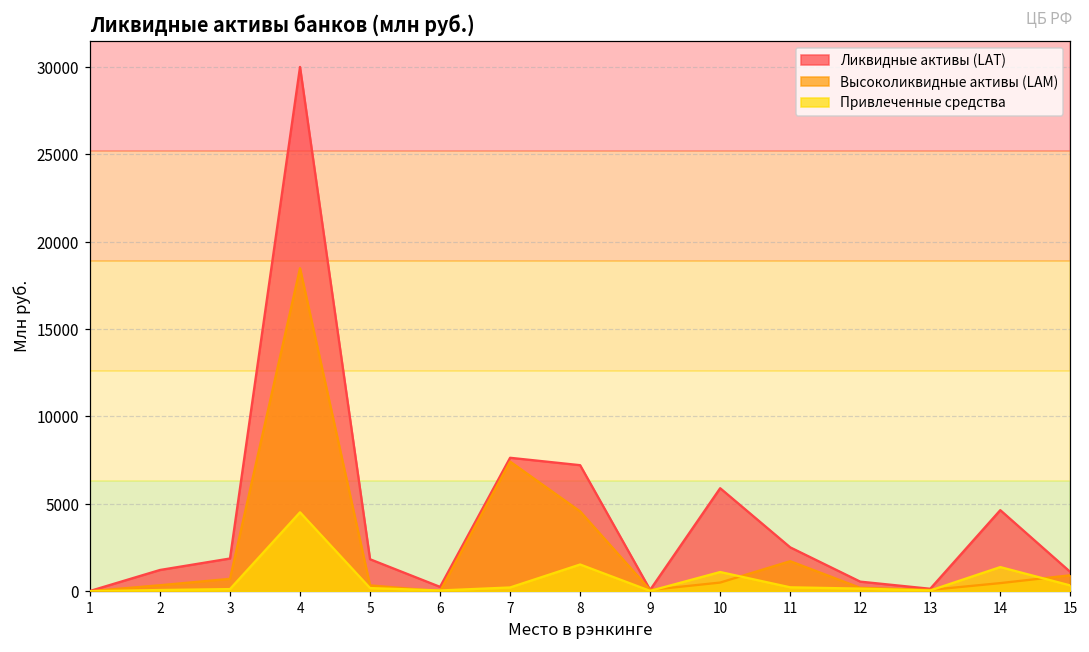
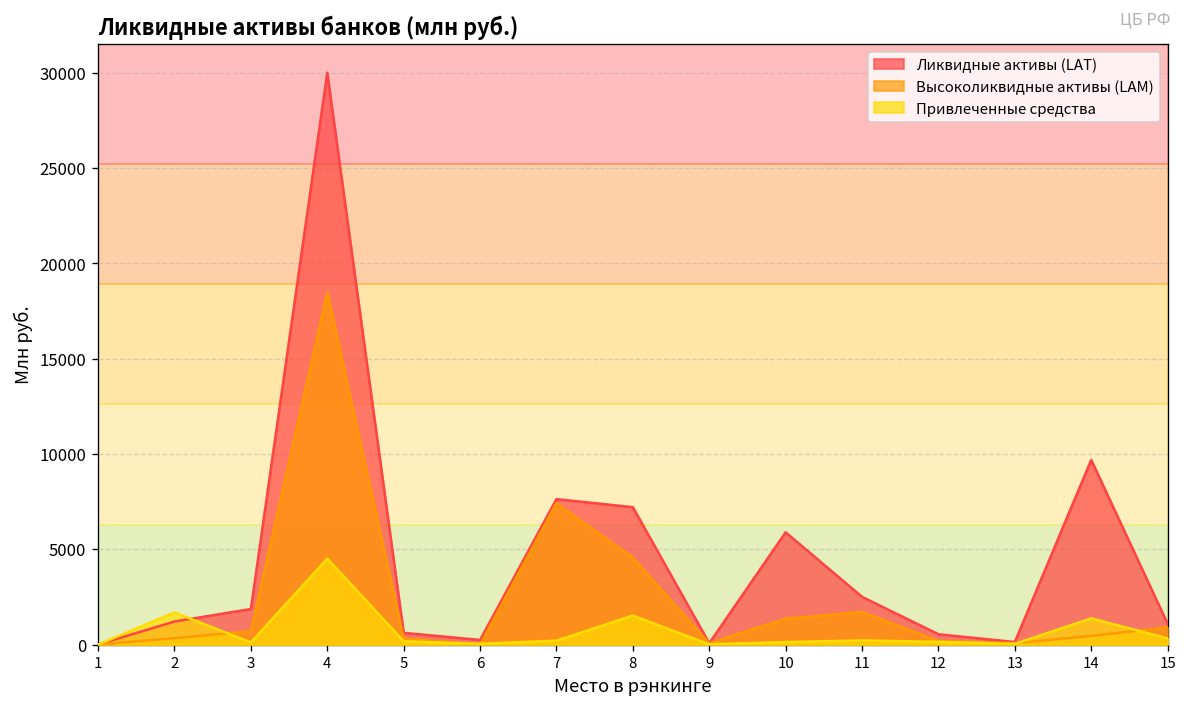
Привлеченные средства, 2: 100 -> 1700
Ликвидные активы (LAT), 5: 1800 -> 600
Высоколиквидные активы (LAM), 10: 500 -> 1400
Привлеченные средства, 10: 1100 -> 100
Ликвидные активы (LAT), 14: 4600 -> 9700
